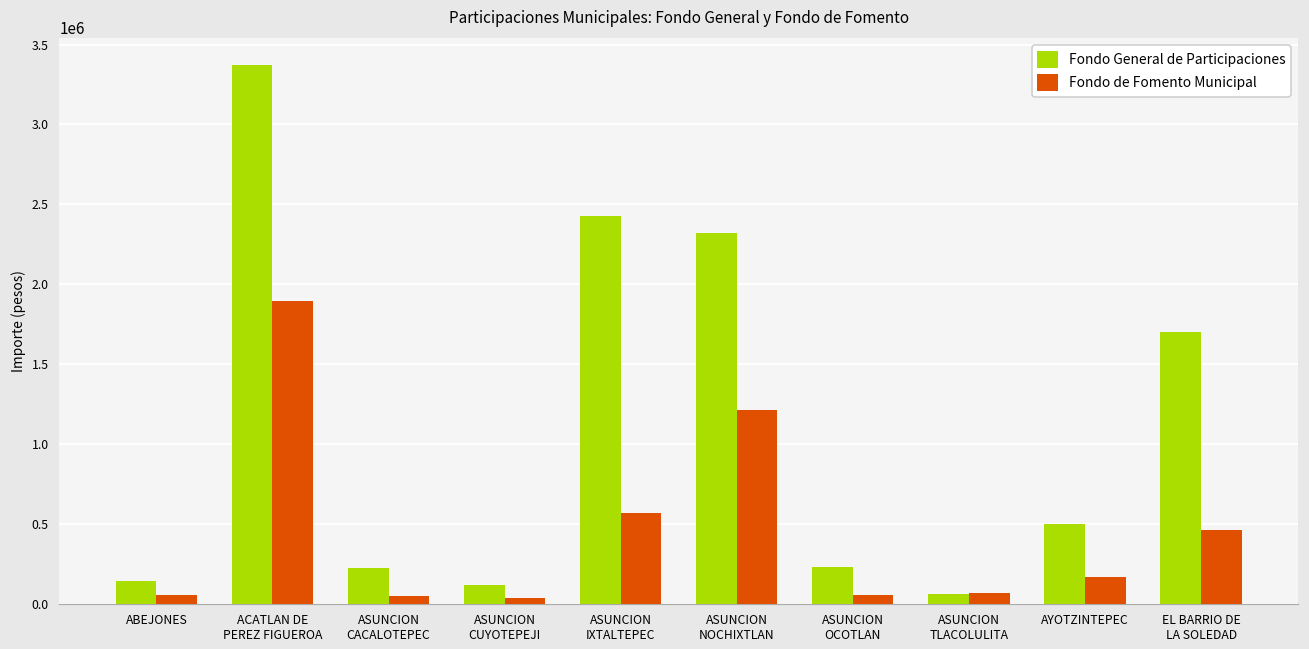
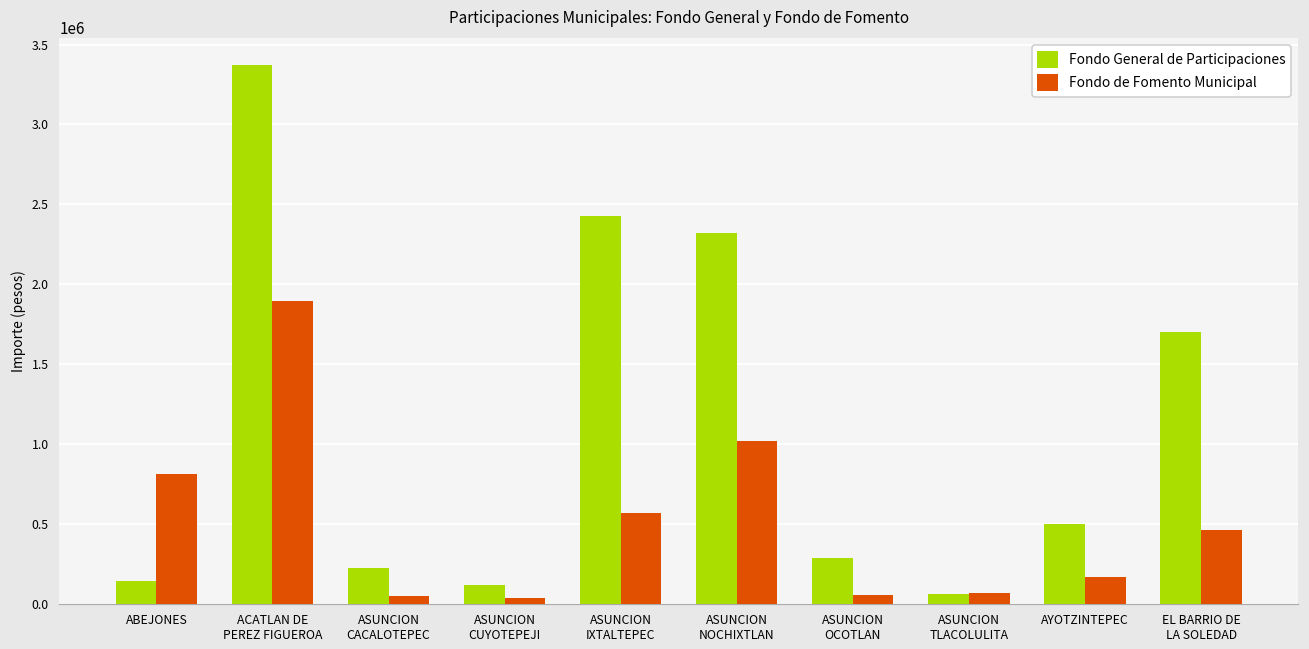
Fondo de Fomento Municipal, ABEJONES: 50000 -> 810000
Fondo de Fomento Municipal, ASUNCION NOCHIXTLAN: 1210000 -> 1020000
Fondo General de Participaciones, ASUNCION OCOTLAN: 230000 -> 280000
